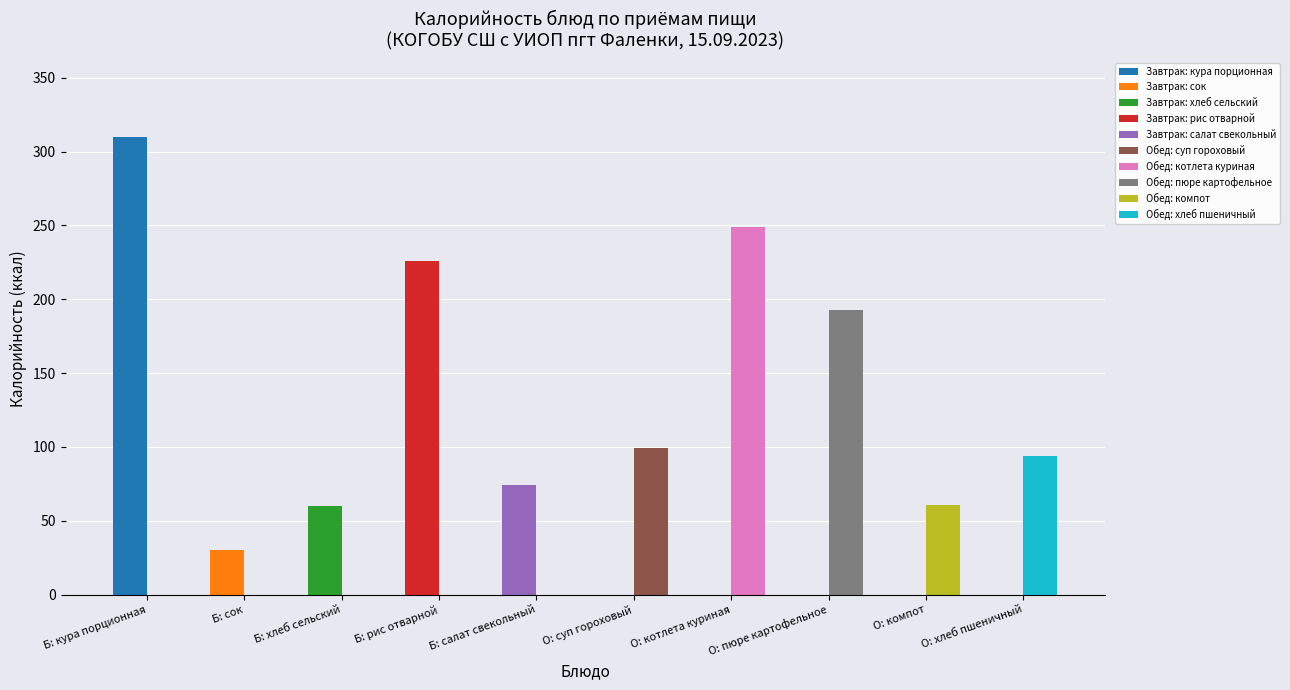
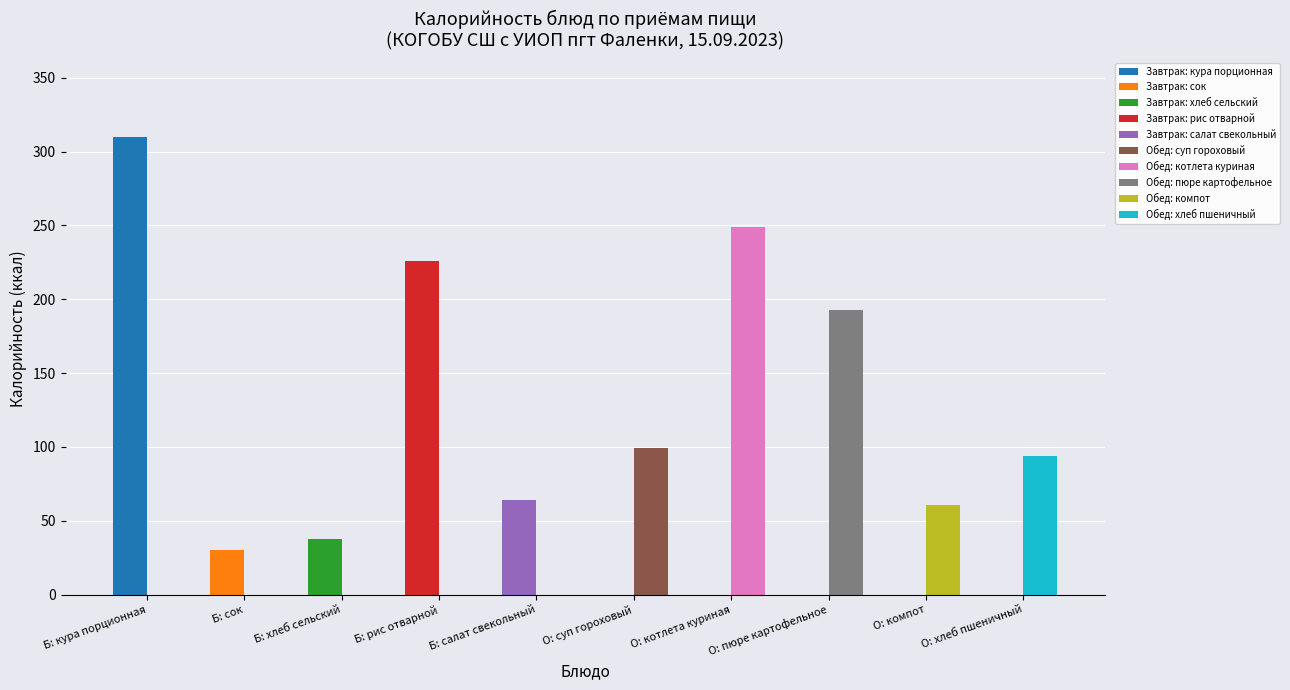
Б: хлеб сельский: 60 -> 38
Б: салат свекольный: 74 -> 64
